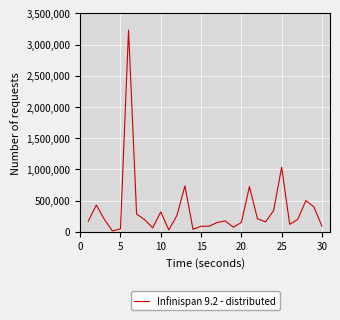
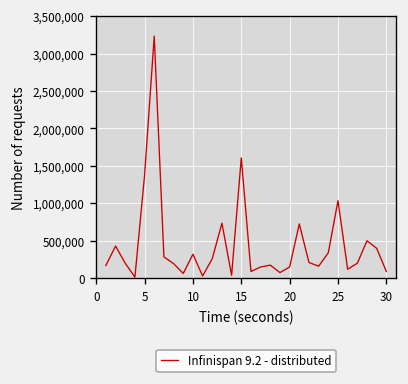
5: 0 -> 1,400,000
15: 100,000 -> 1,600,000
